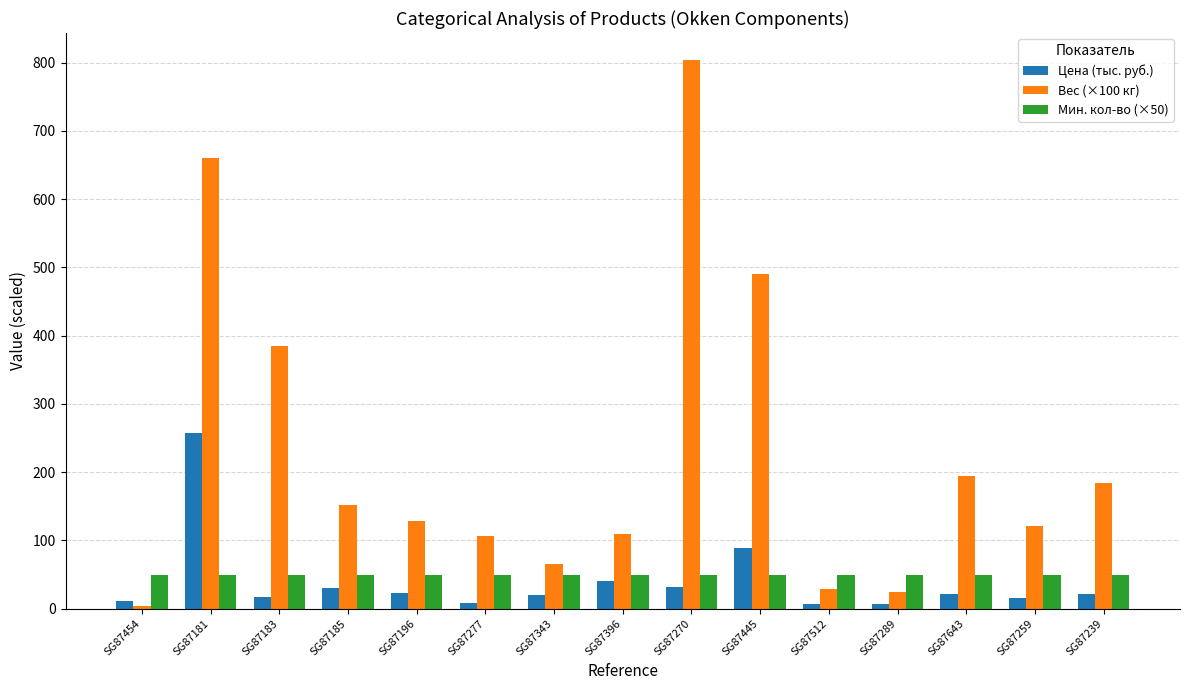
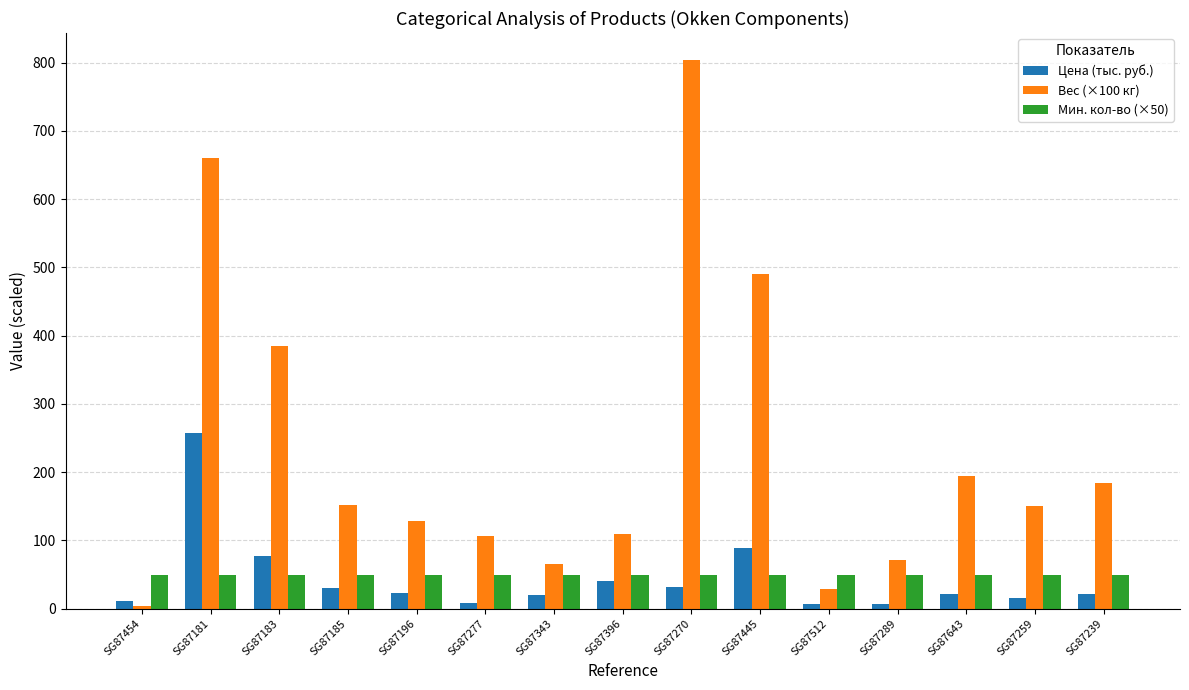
Цена (тыс. руб.), SG87183: 20 -> 80
Вес (×100 кг), SG87289: 20 -> 70
Вес (×100 кг), SG87259: 120 -> 150
